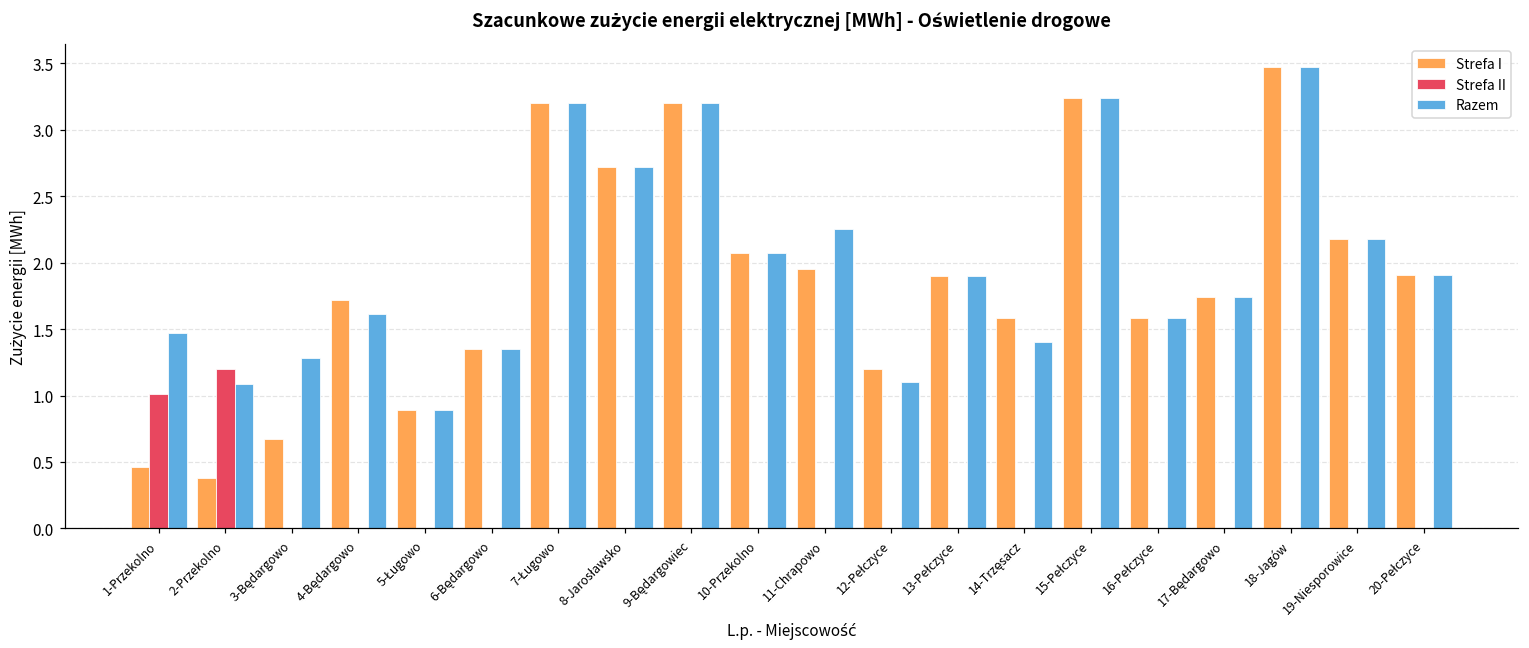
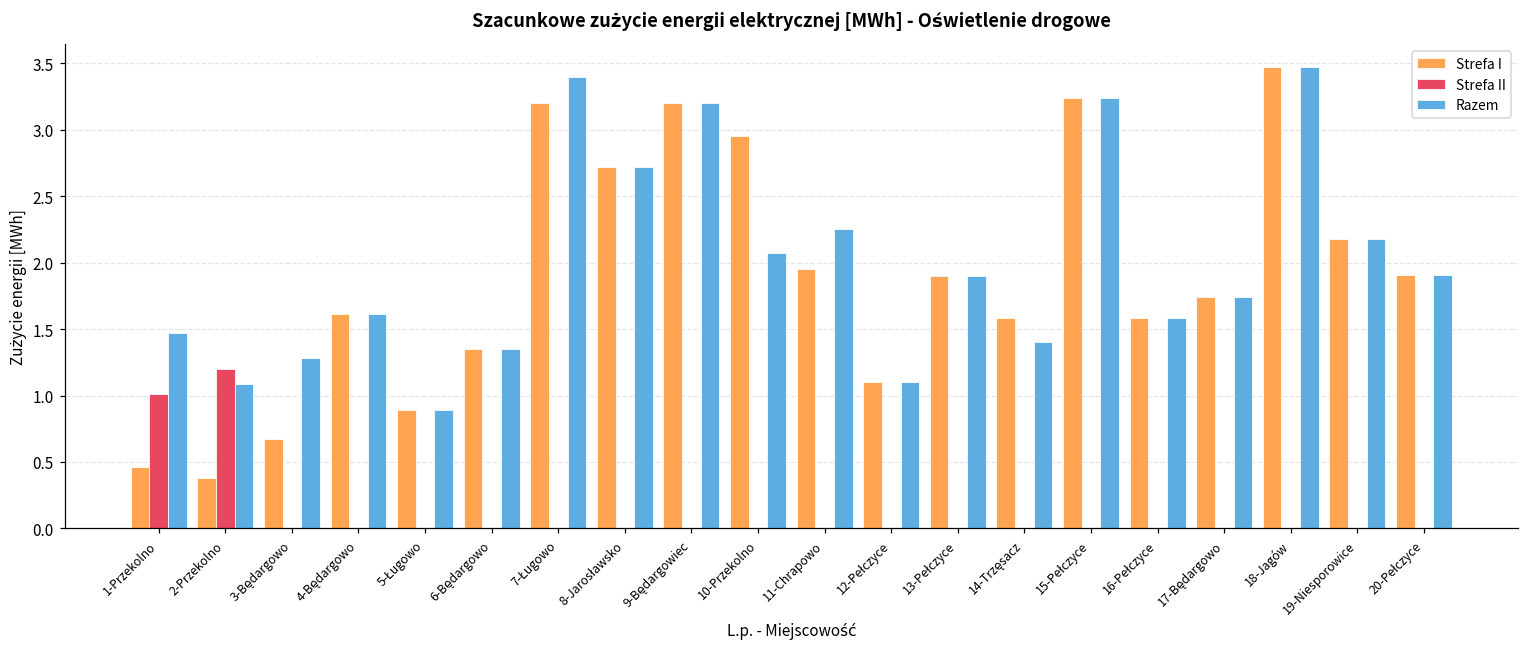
Strefa I, 4-Będargowo: 1.72 -> 1.61
Razem, 7-Ługowo: 3.2 -> 3.4
Strefa I, 10-Przekolno: 2.07 -> 2.95
Strefa I, 12-Pełczyce: 1.2 -> 1.1
